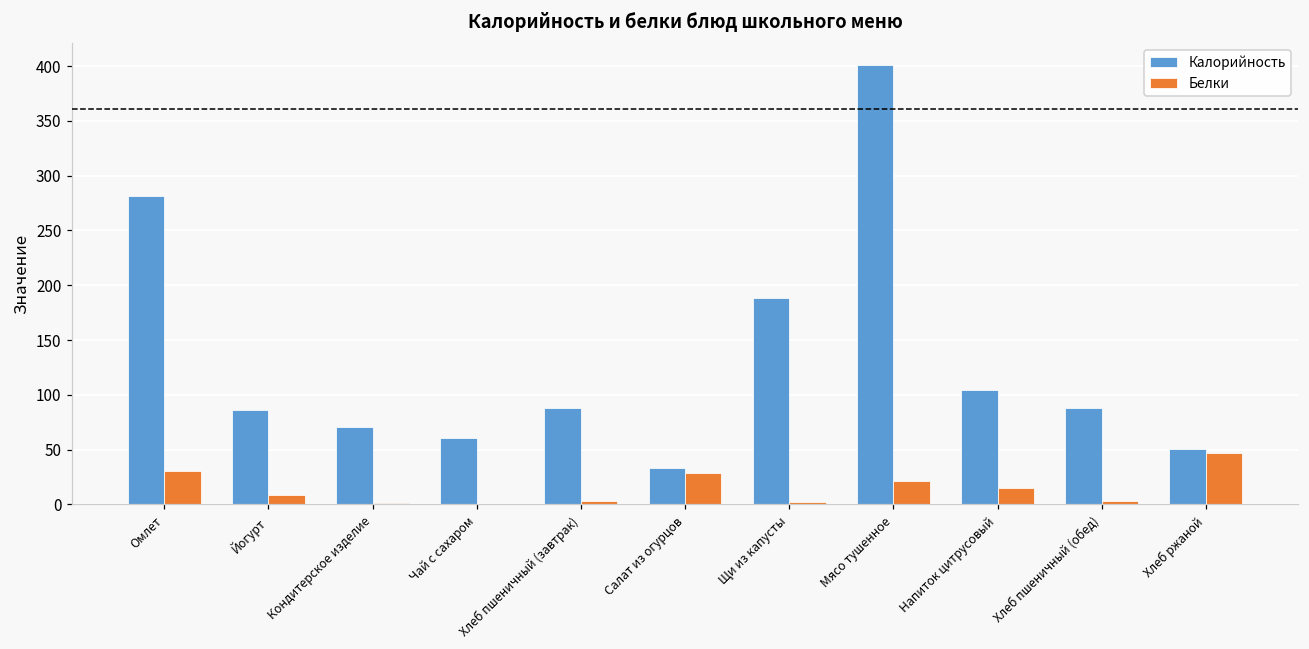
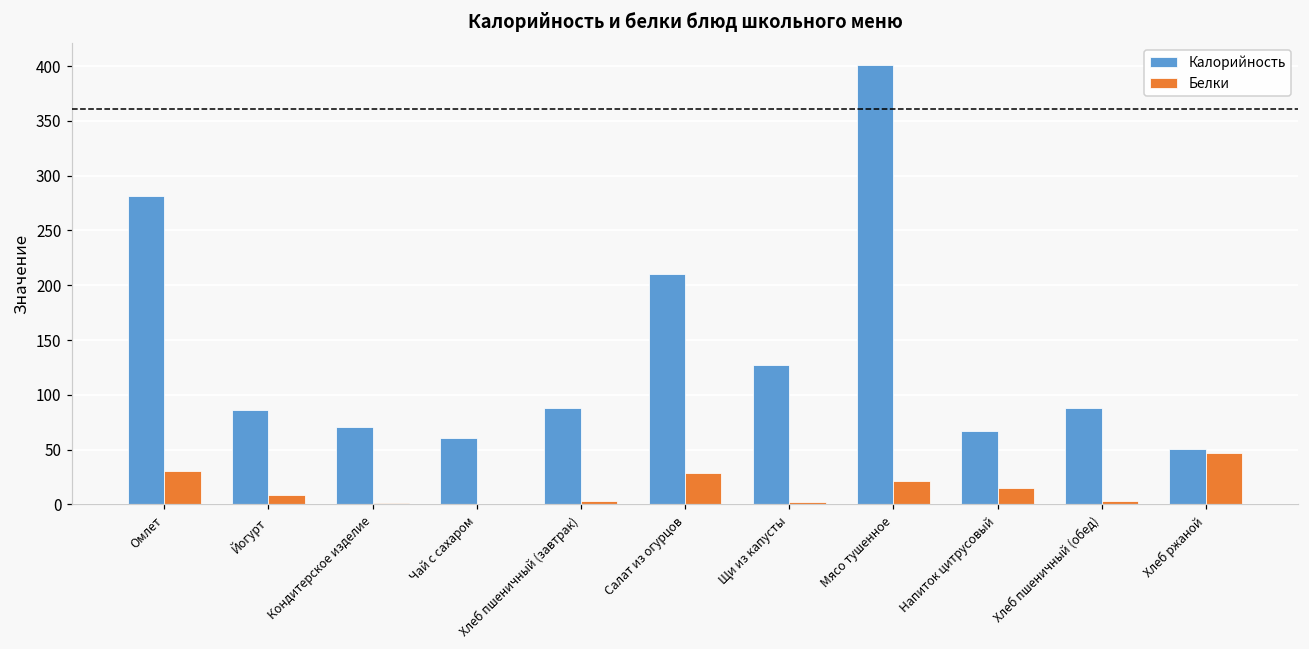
Калорийность, Салат из огурцов: 30 -> 210
Калорийность, Щи из капусты: 190 -> 130
Калорийность, Напиток цитрусовый: 100 -> 70
